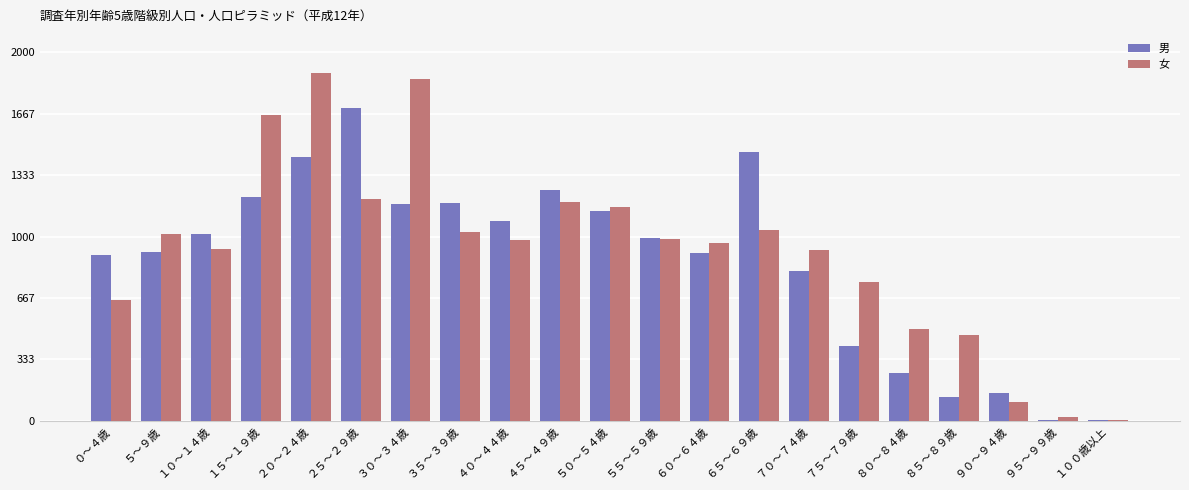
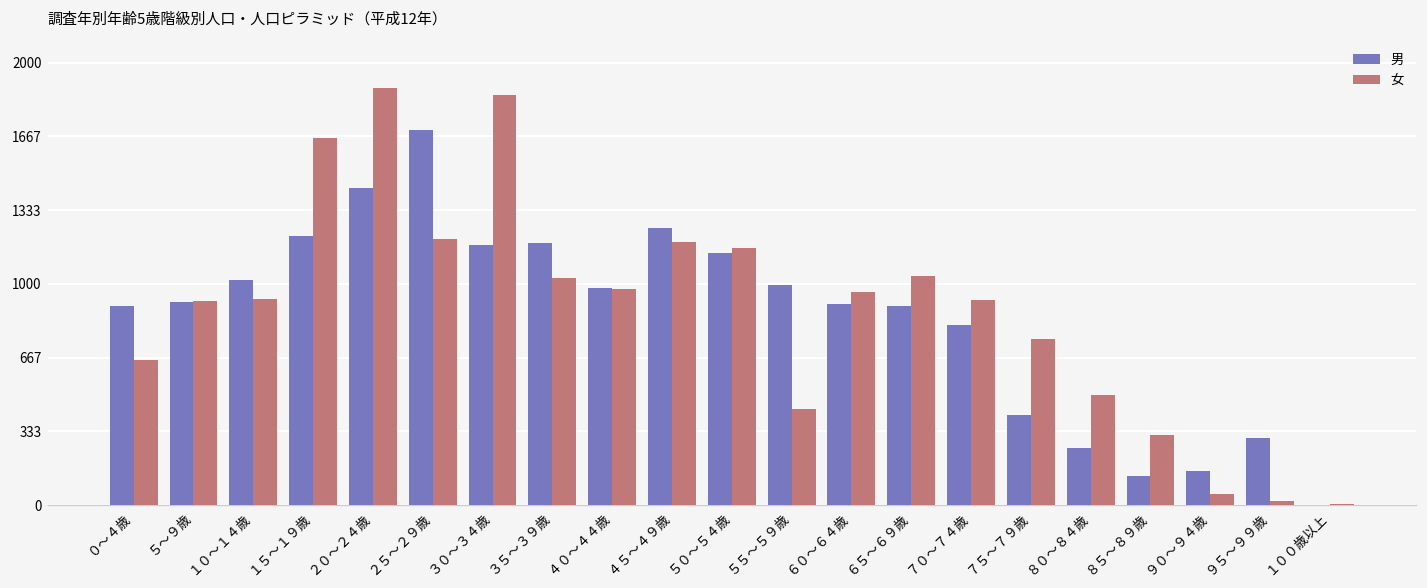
女, ５～９歳: 1010 -> 920
男, ４０～４４歳: 1090 -> 980
女, ５５～５９歳: 990 -> 430
男, ６５～６９歳: 1460 -> 900
女, ８５～８９歳: 470 -> 320
女, ９０～９４歳: 100 -> 50
男, ９５～９９歳: 0 -> 300
